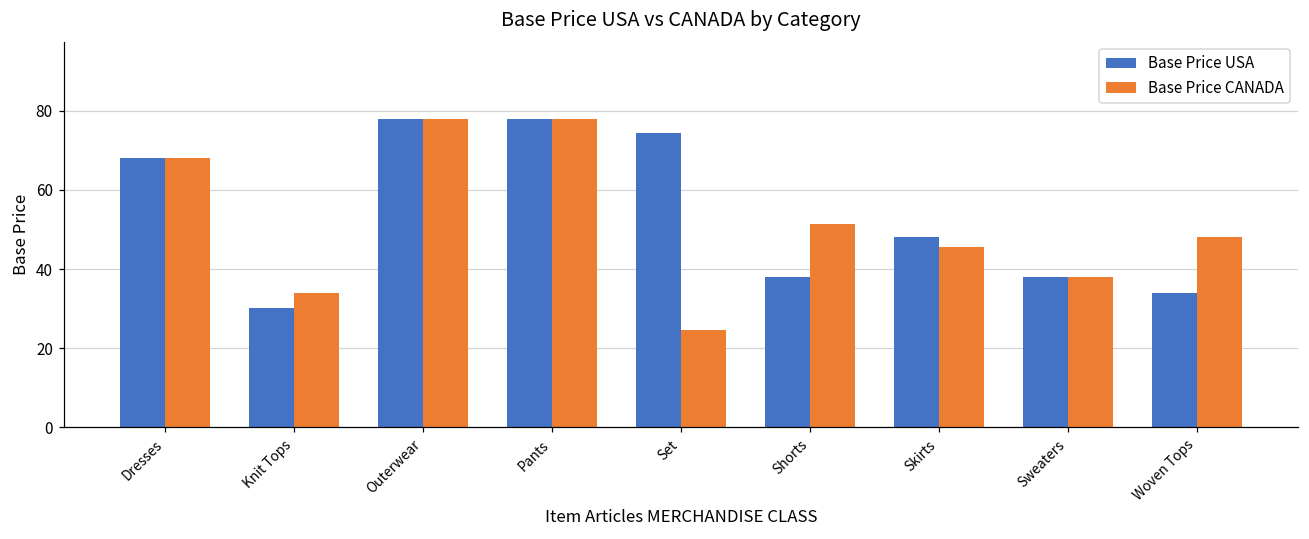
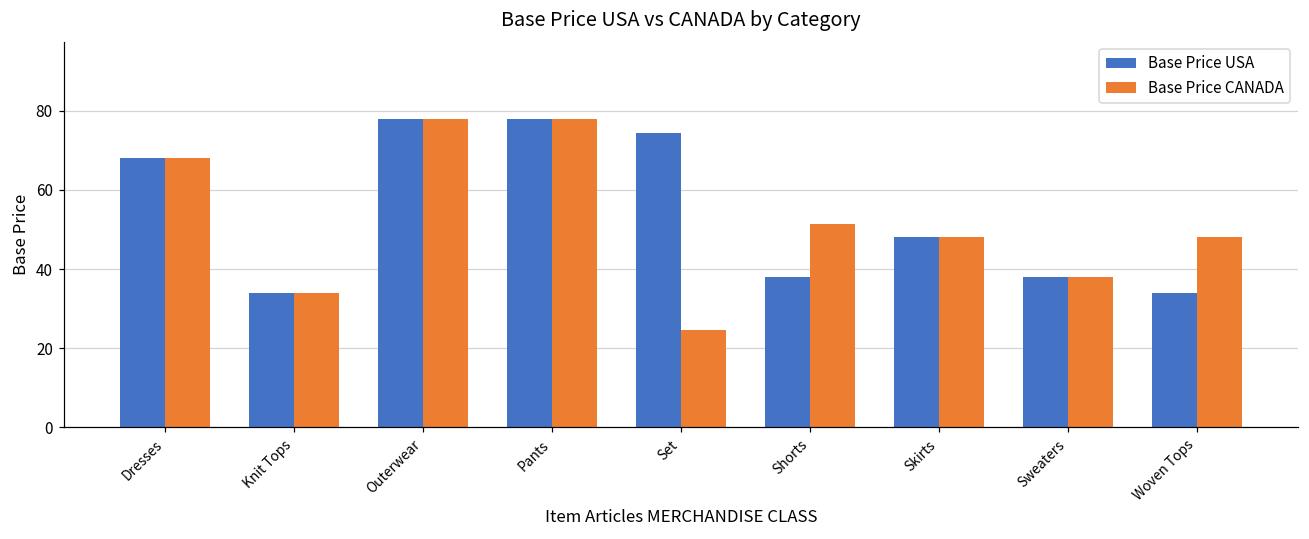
Base Price USA, Knit Tops: 30 -> 34
Base Price CANADA, Skirts: 46 -> 48
